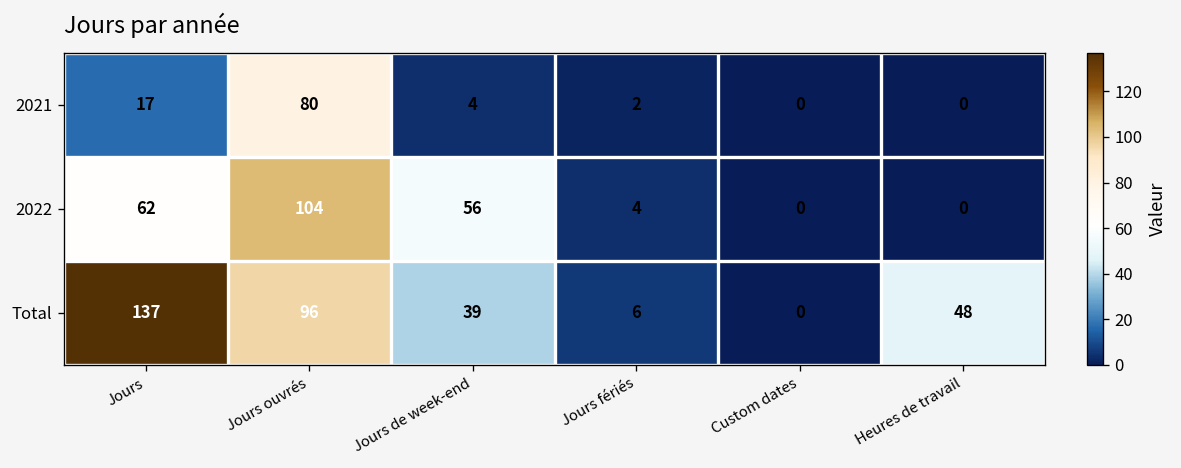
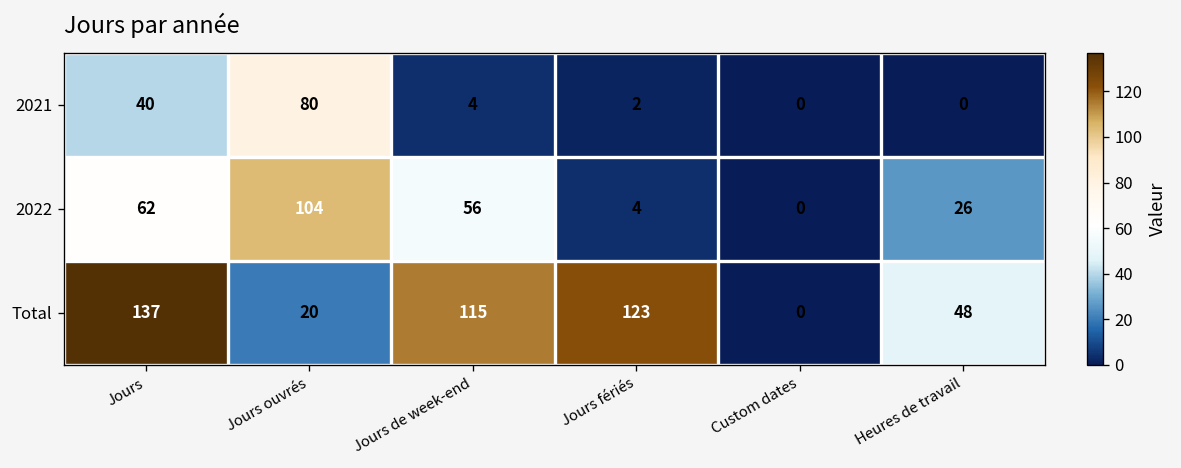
2021, Jours: 17 -> 40
2022, Heures de travail: 0 -> 26
Total, Jours ouvrés: 96 -> 20
Total, Jours de week-end: 39 -> 115
Total, Jours fériés: 6 -> 123
